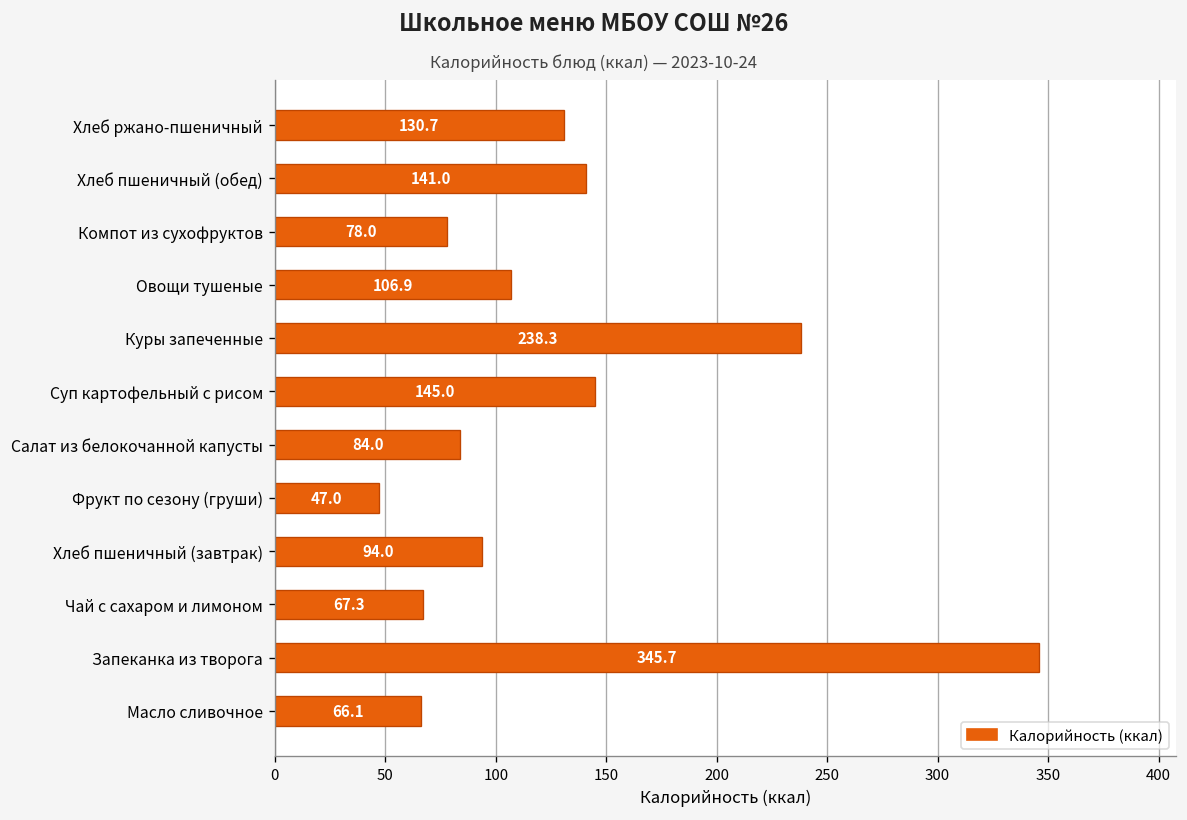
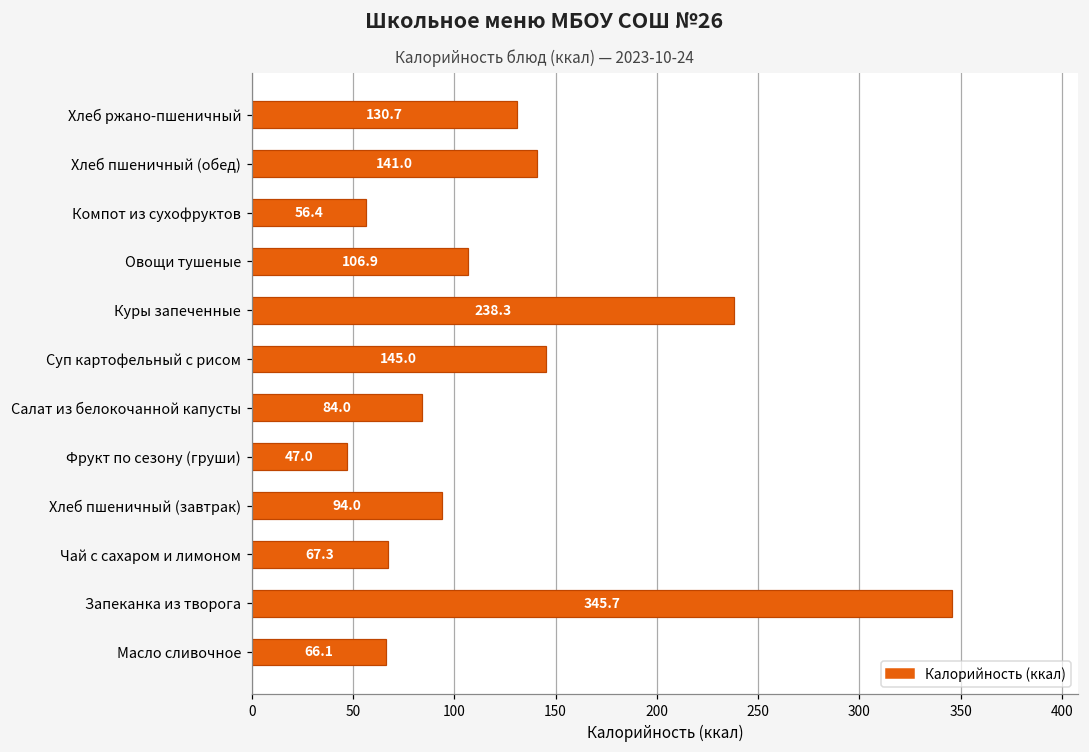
Компот из сухофруктов: 78.0 -> 56.4
